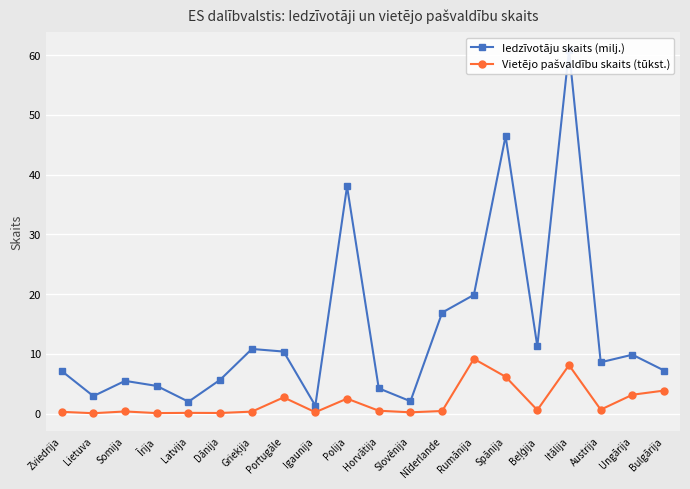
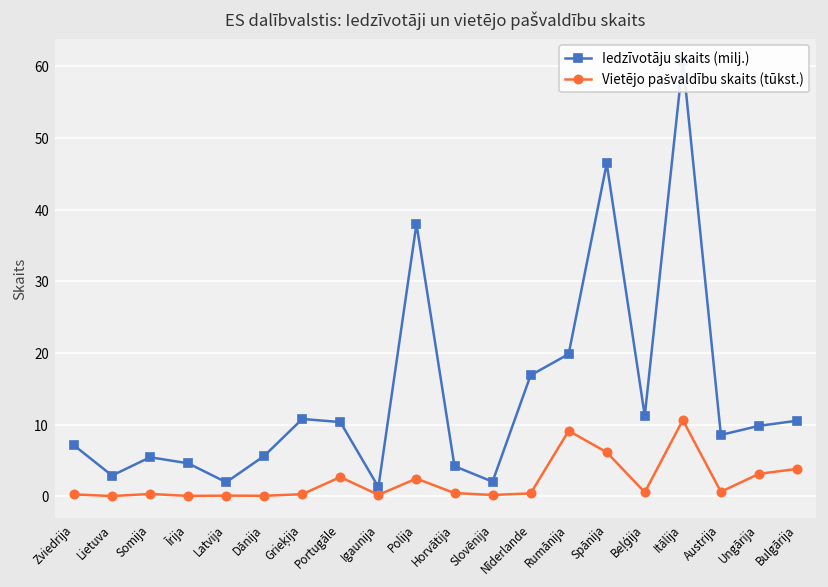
Vietējo pašvaldību skaits (tūkst.), Itālija: 8 -> 11
Iedzīvotāju skaits (milj.), Bulgārija: 7 -> 11
